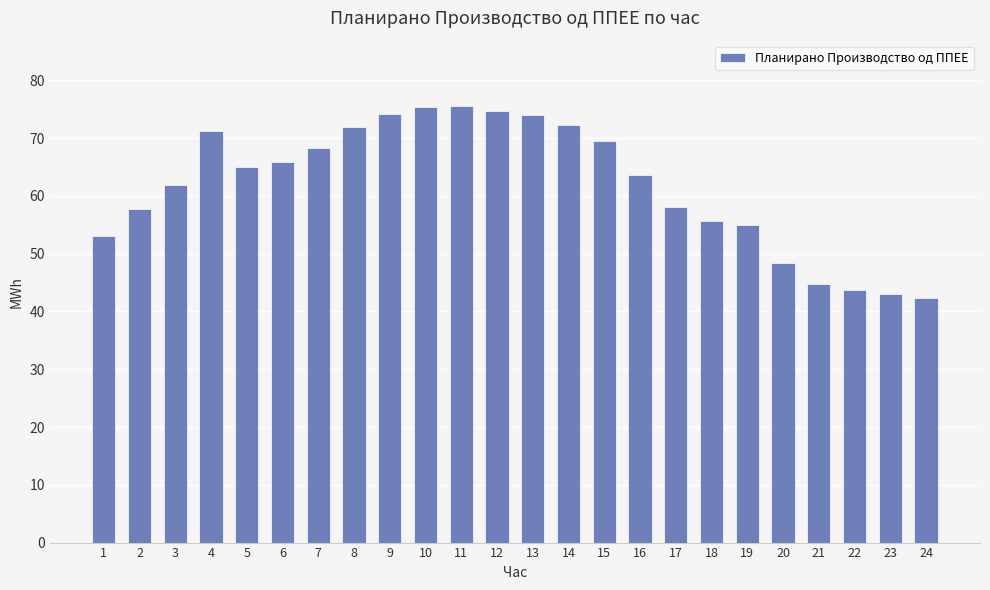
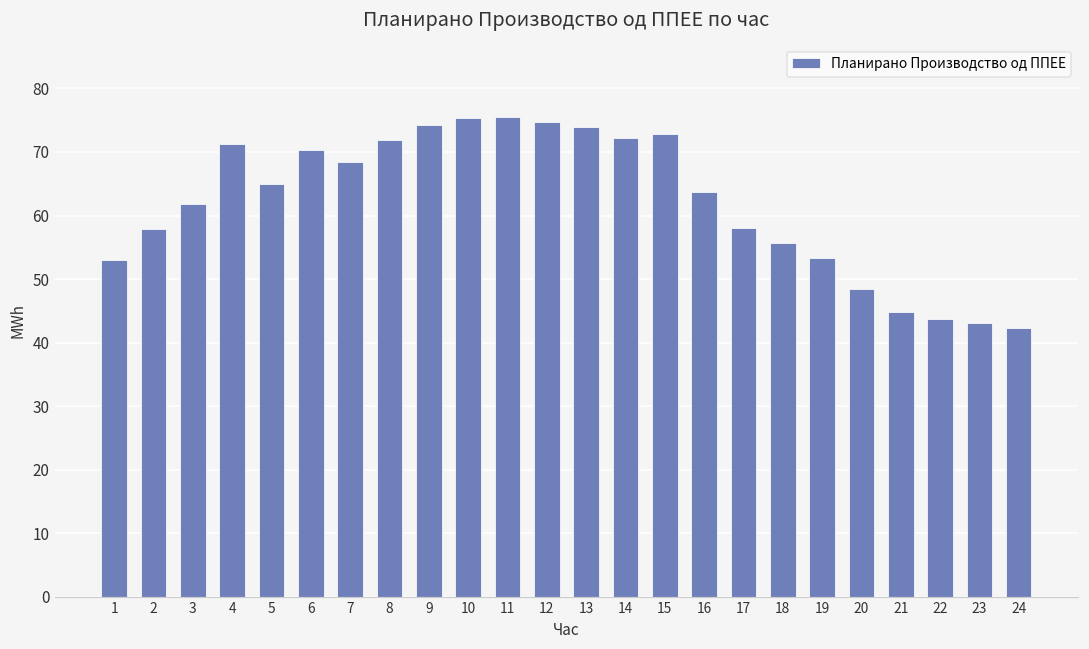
6: 66 -> 70
15: 70 -> 73
19: 55 -> 53
